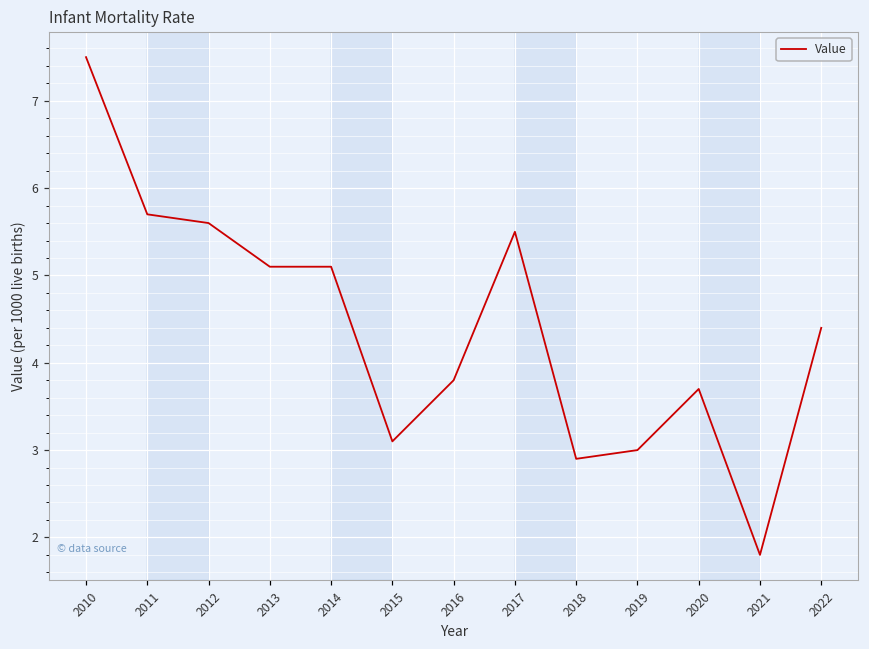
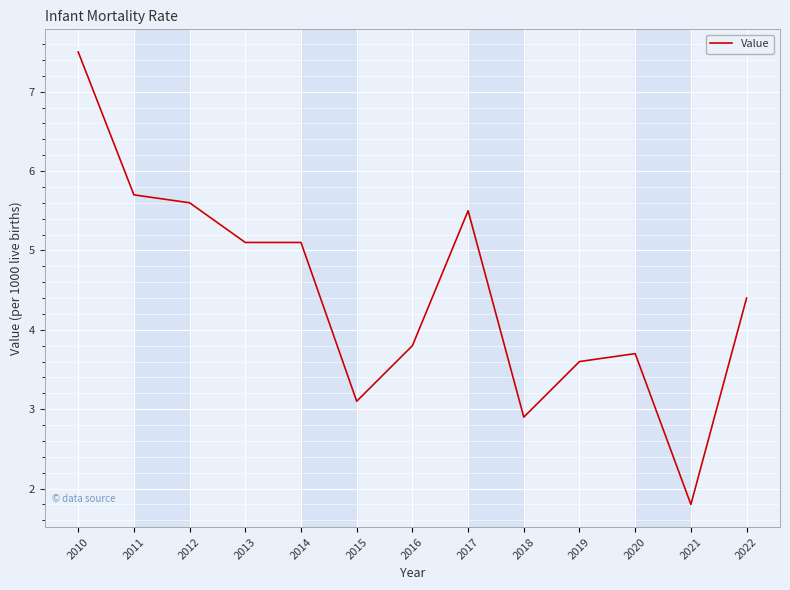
2019: 3.0 -> 3.6
